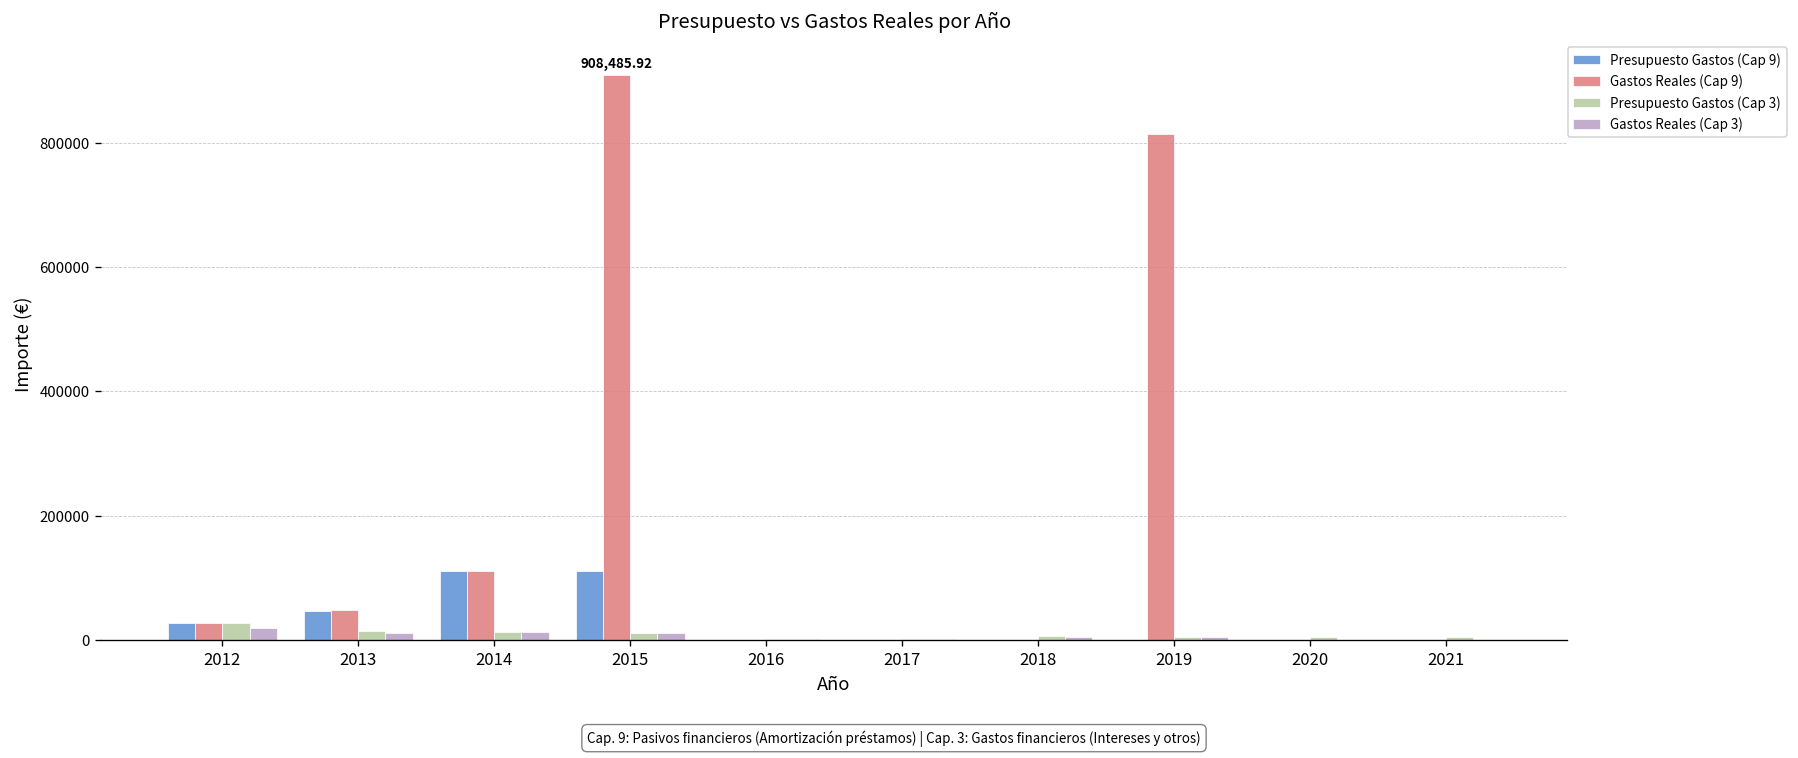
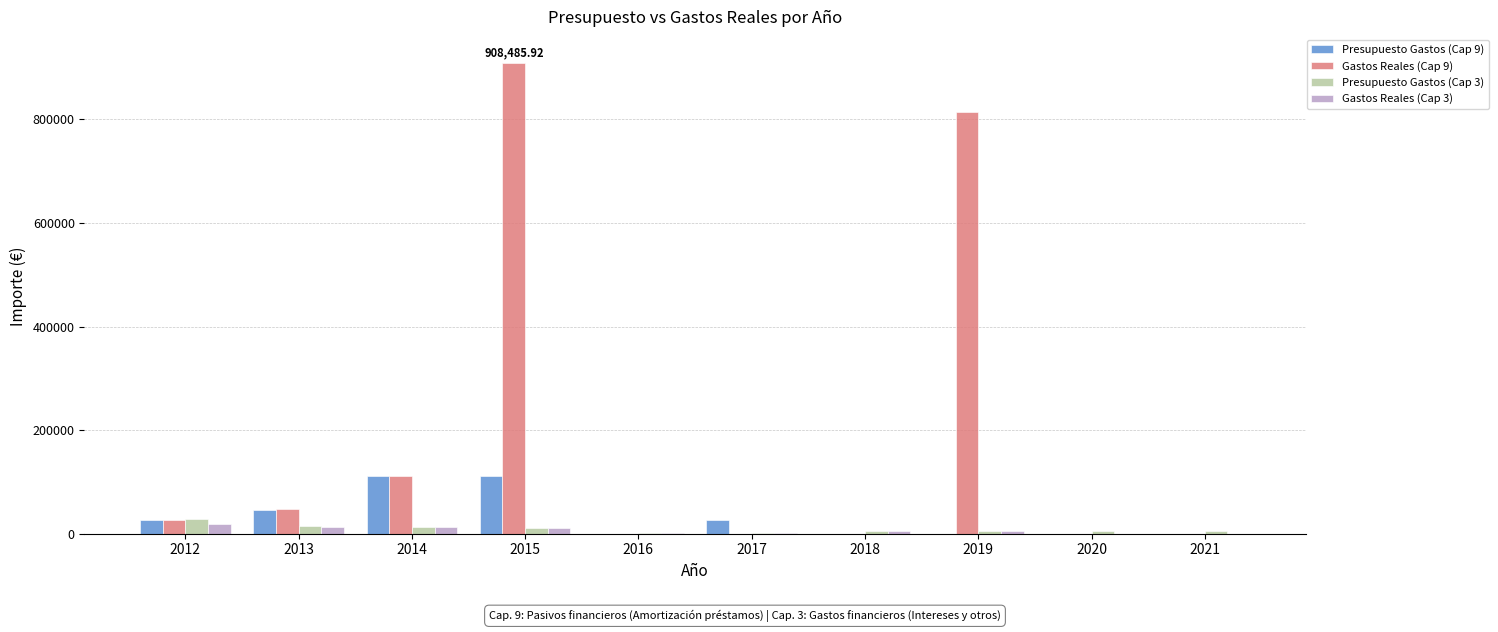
Presupuesto Gastos (Cap 9), 2017: 0 -> 30000
